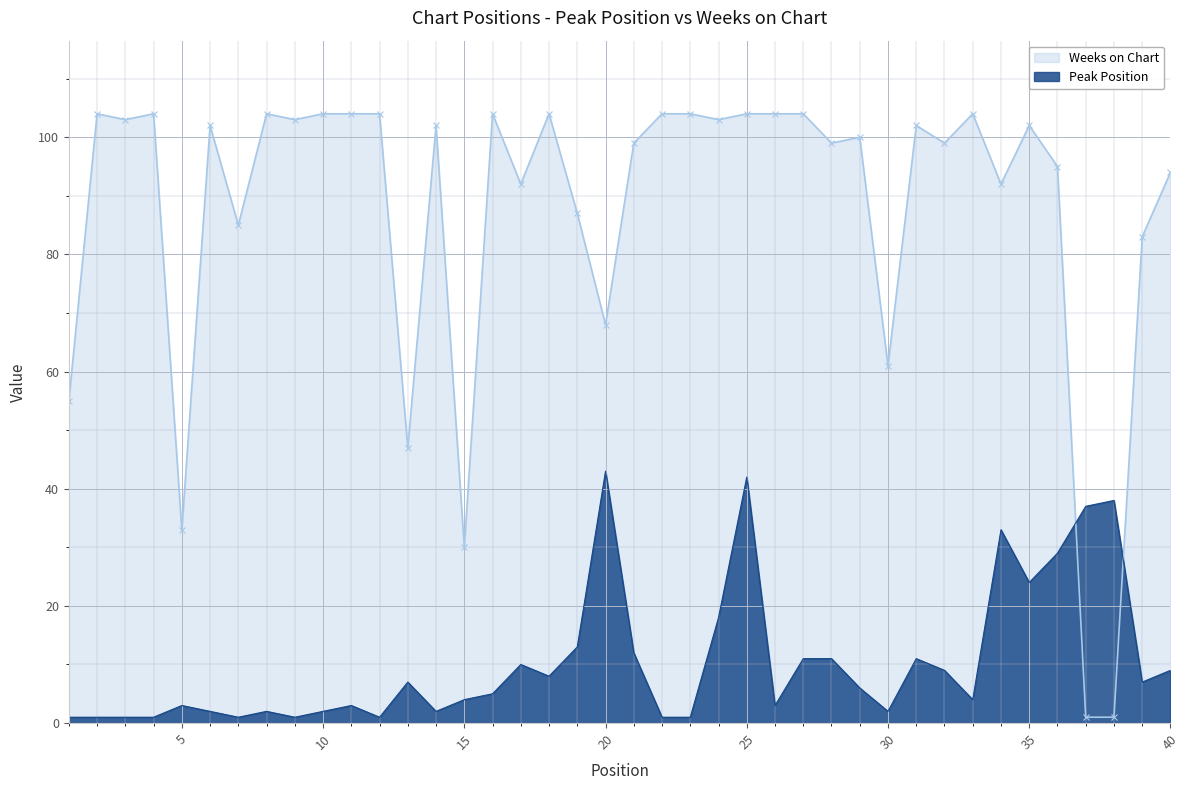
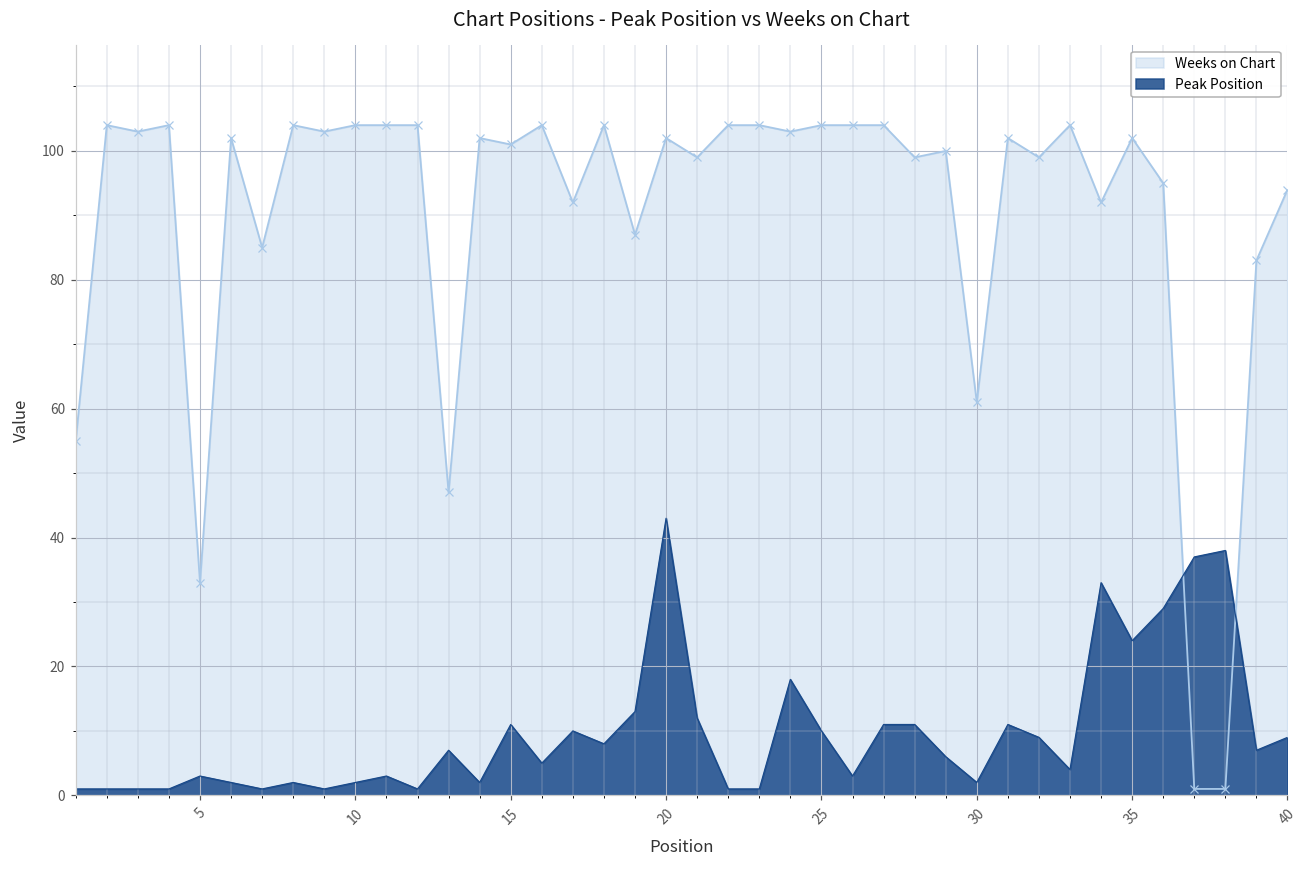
Weeks on Chart, 15: 30 -> 101
Peak Position, 15: 4 -> 11
Weeks on Chart, 20: 68 -> 102
Peak Position, 25: 42 -> 10
